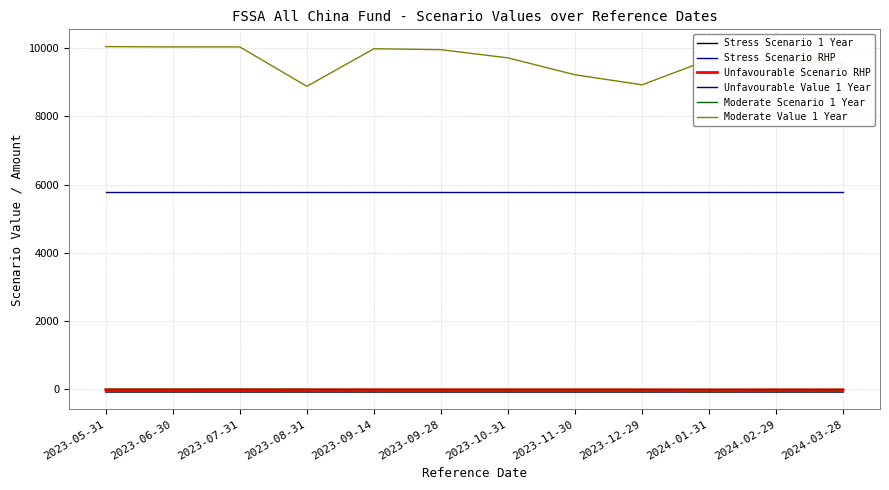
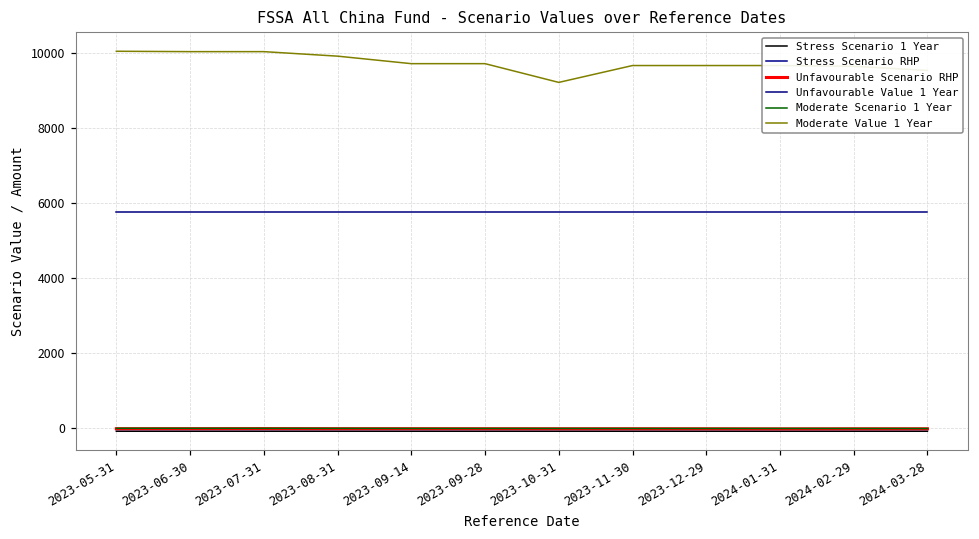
Moderate Value 1 Year, 2023-08-31: 8900 -> 9900
Moderate Value 1 Year, 2023-09-14: 10000 -> 9700
Moderate Value 1 Year, 2023-09-28: 10000 -> 9700
Moderate Value 1 Year, 2023-10-31: 9700 -> 9200
Moderate Value 1 Year, 2023-11-30: 9200 -> 9700
Moderate Value 1 Year, 2023-12-29: 8900 -> 9700
